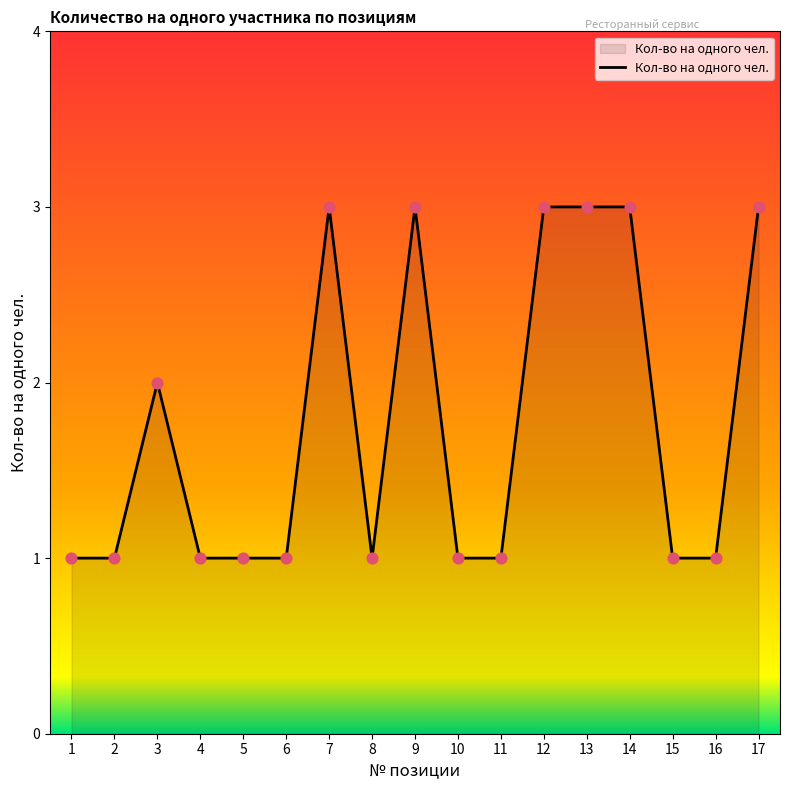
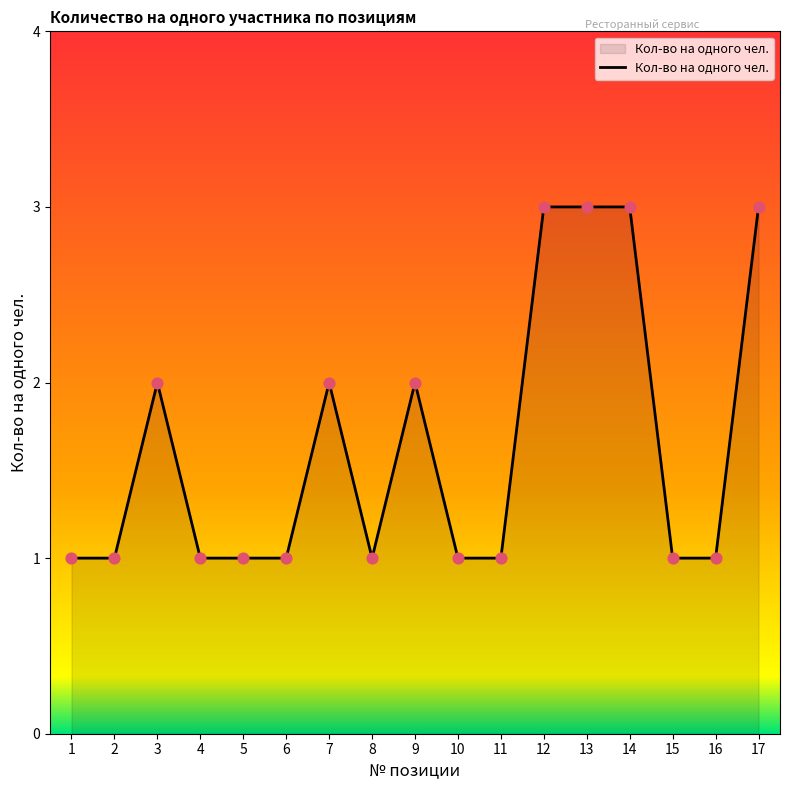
7: 3 -> 2
9: 3 -> 2
